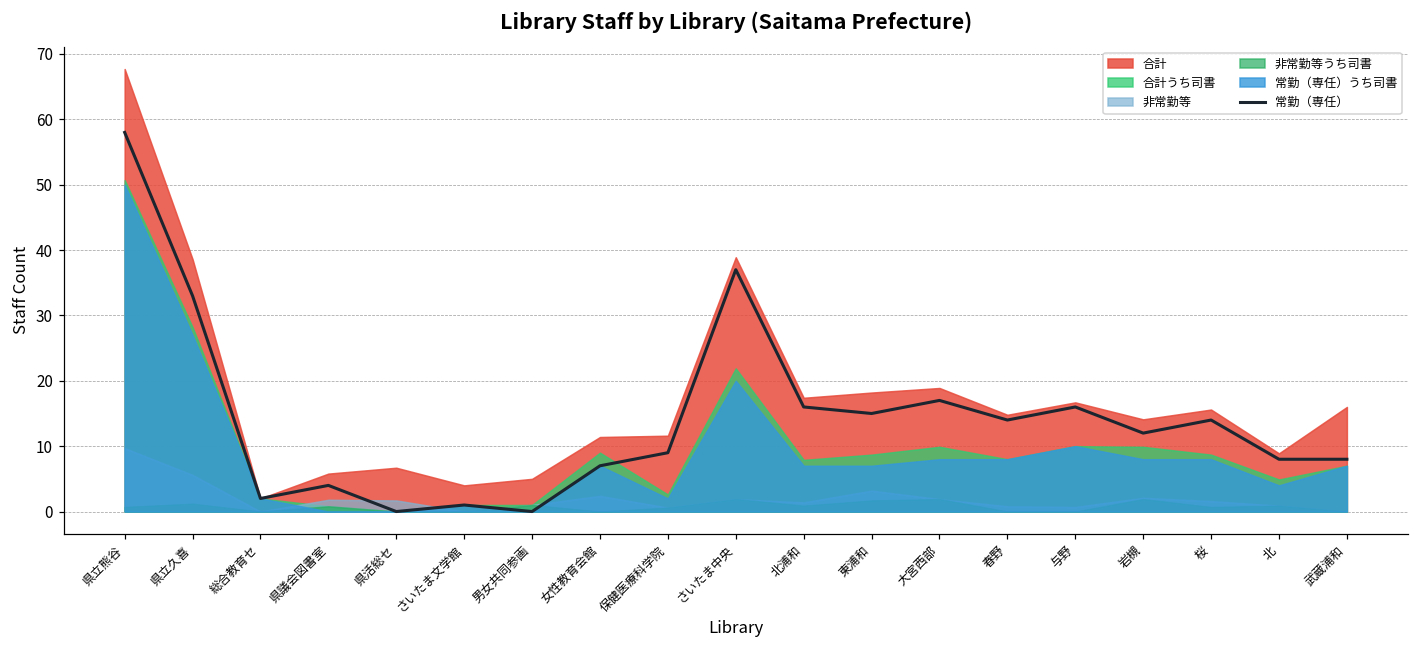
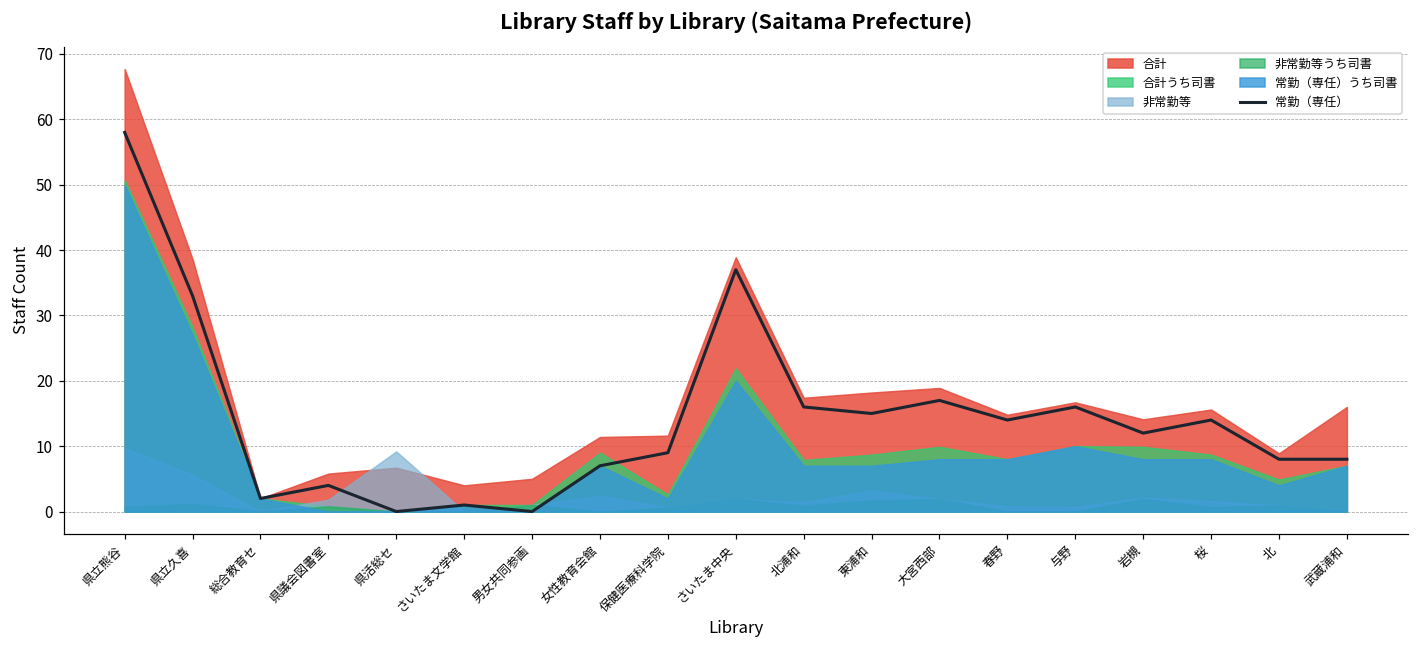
非常勤等, 県活総セ: 2 -> 9
